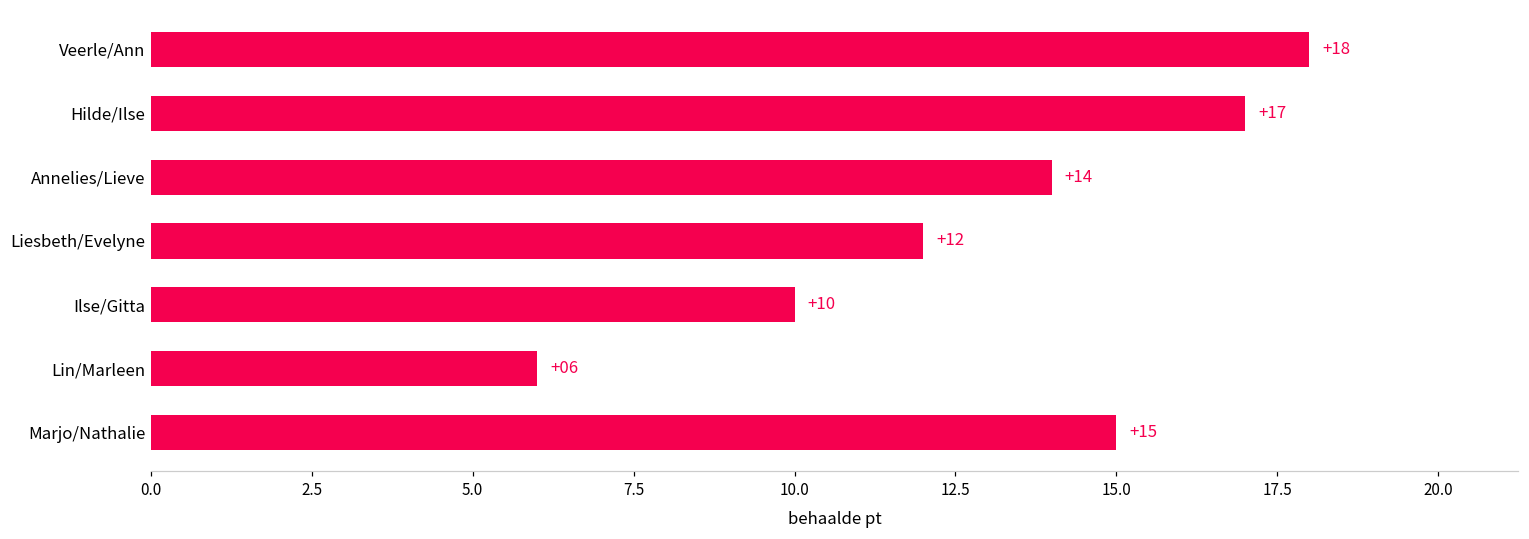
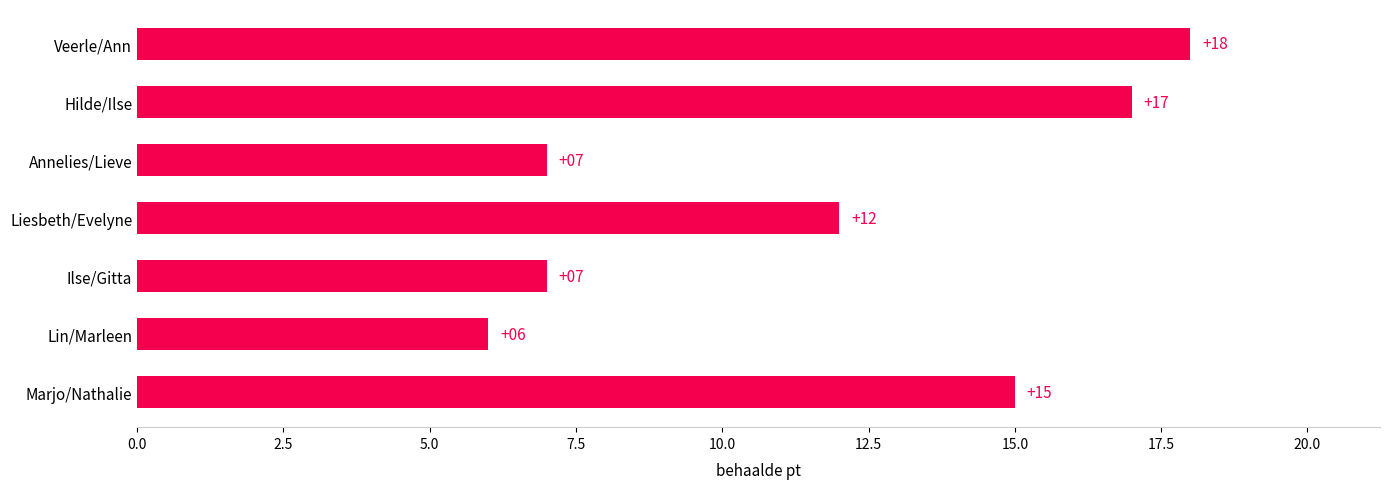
Annelies/Lieve: +14 -> +07
Ilse/Gitta: +10 -> +07
